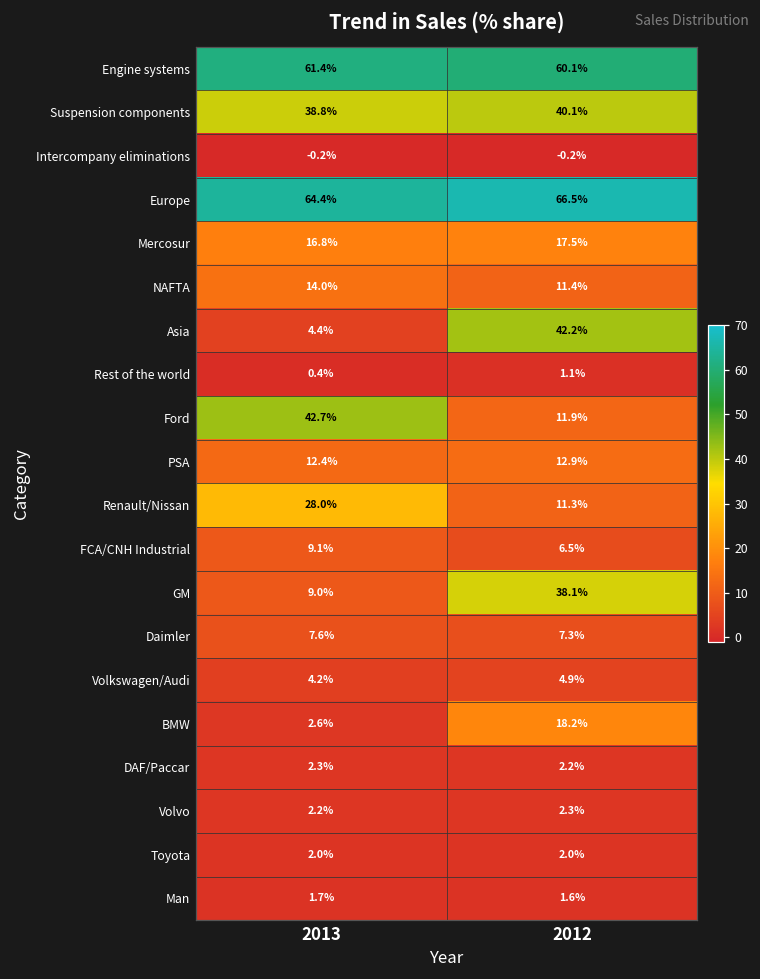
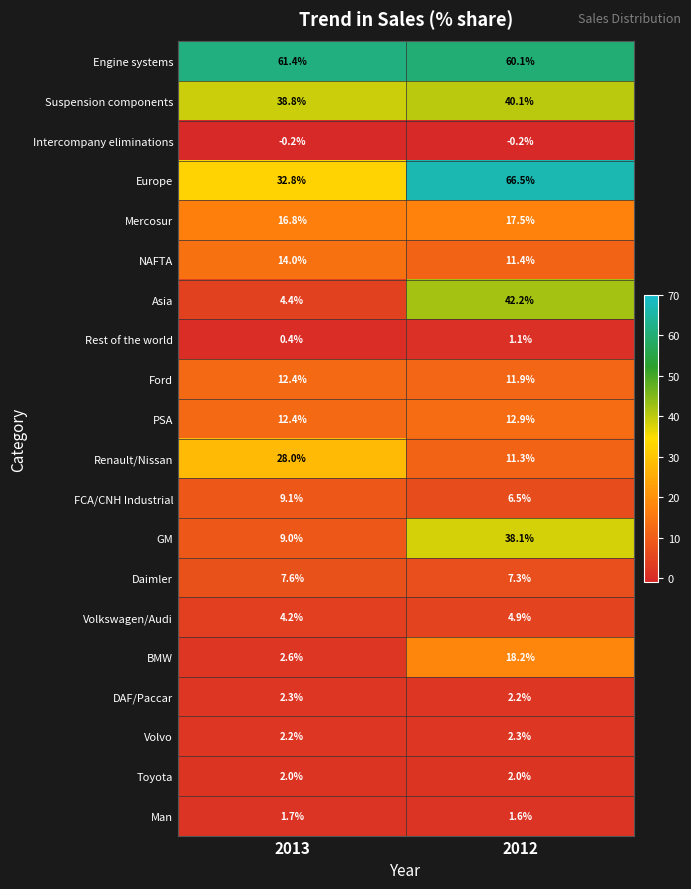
Europe, 2013: 64.4% -> 32.8%
Ford, 2013: 42.7% -> 12.4%
